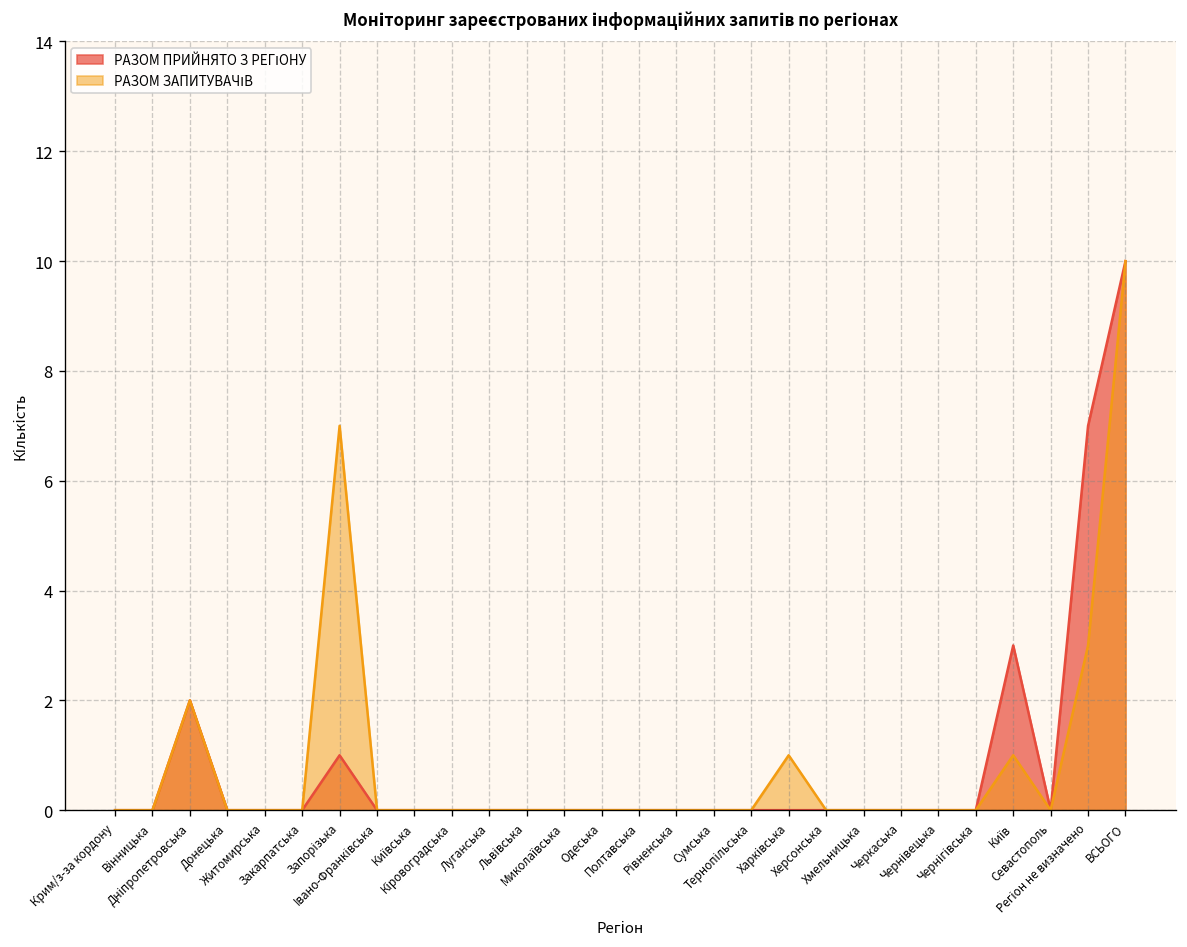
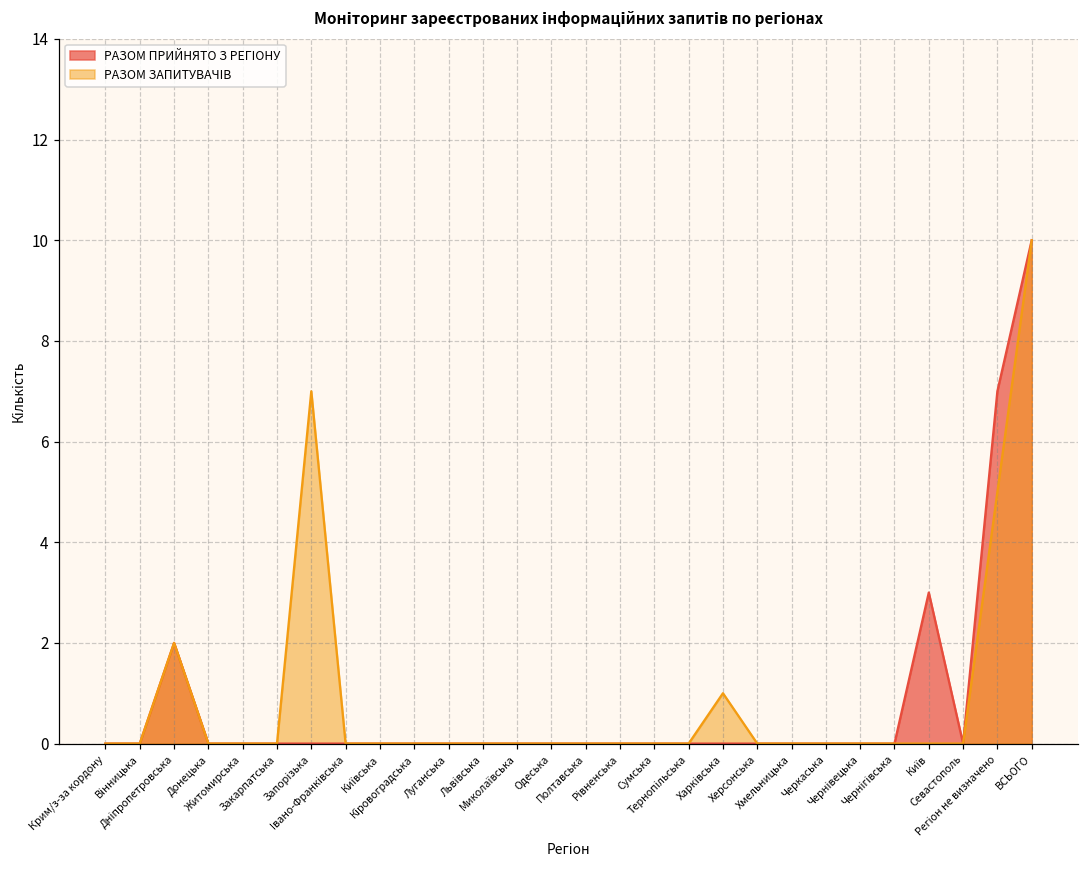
РАЗОМ ПРИЙНЯТО З РЕГІОНУ, Запорізька: 1 -> 0
РАЗОМ ЗАПИТУВАЧІВ, Київ: 1 -> 0
РАЗОМ ЗАПИТУВАЧІВ, Регіон не визначено: 3 -> 5
